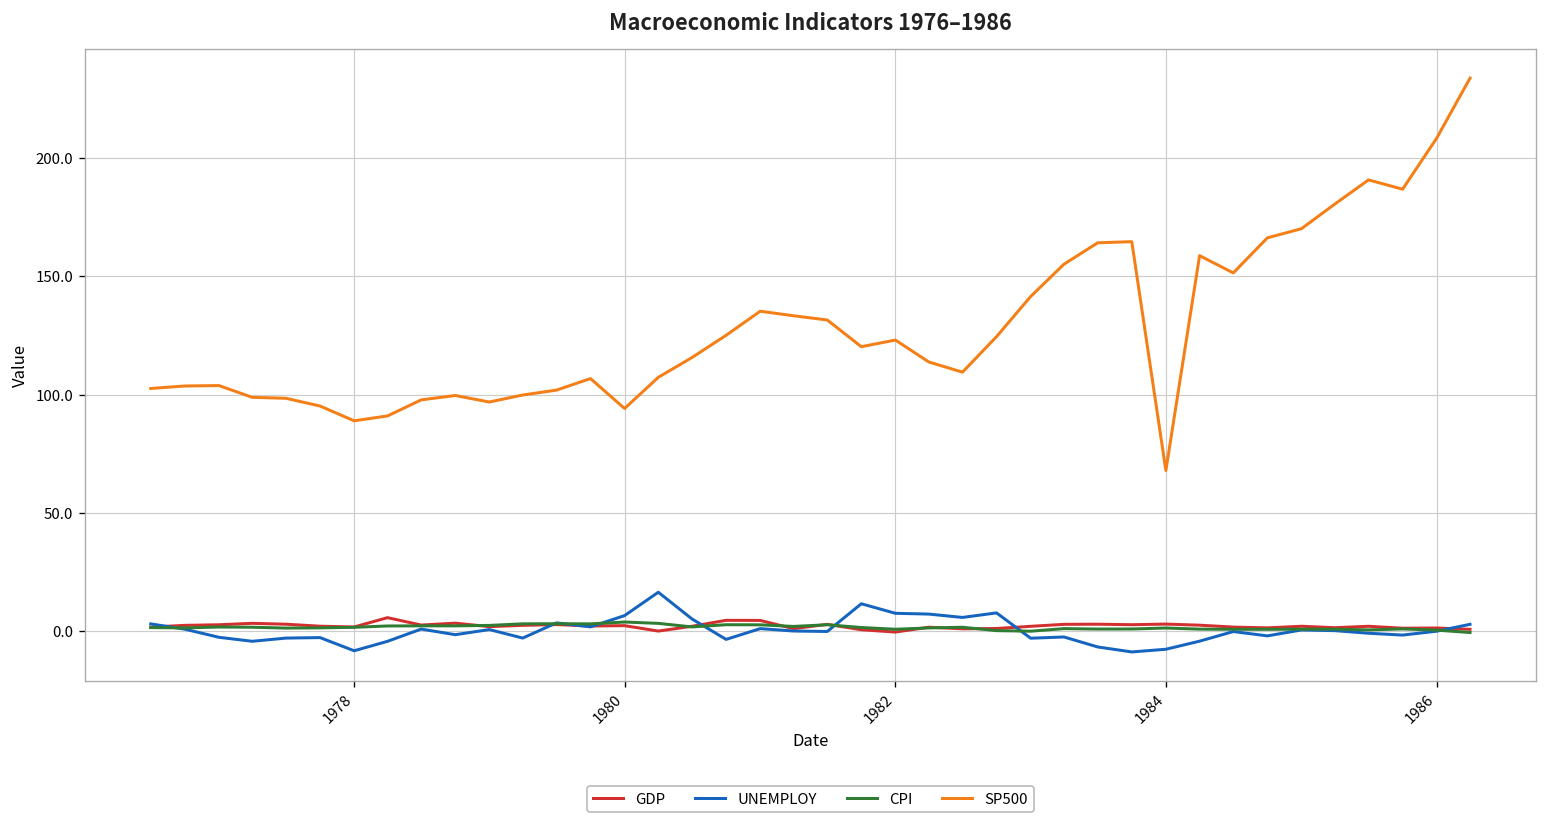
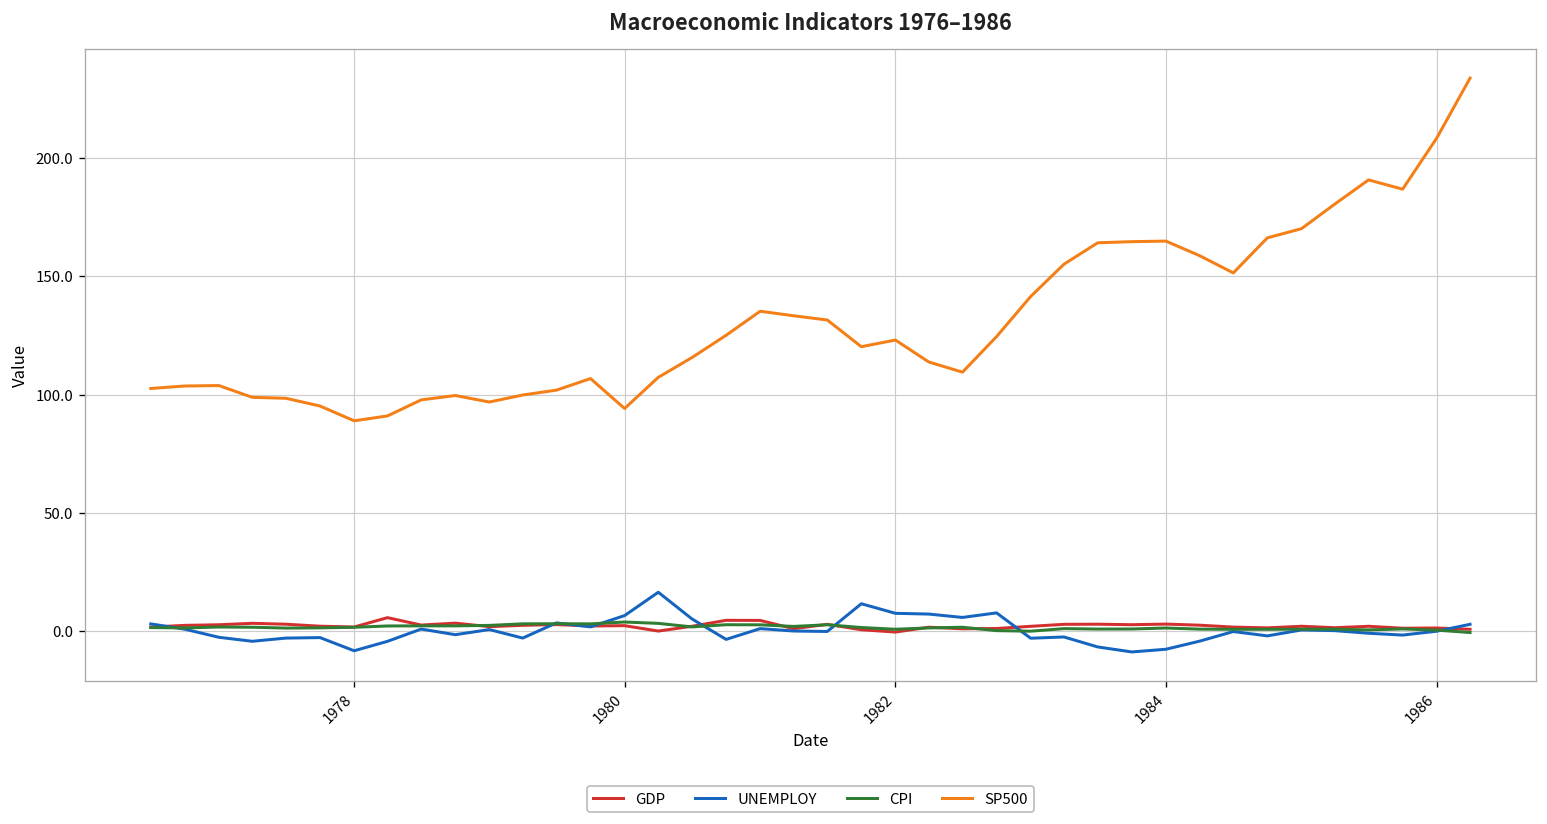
SP500, 1984: 68 -> 165
